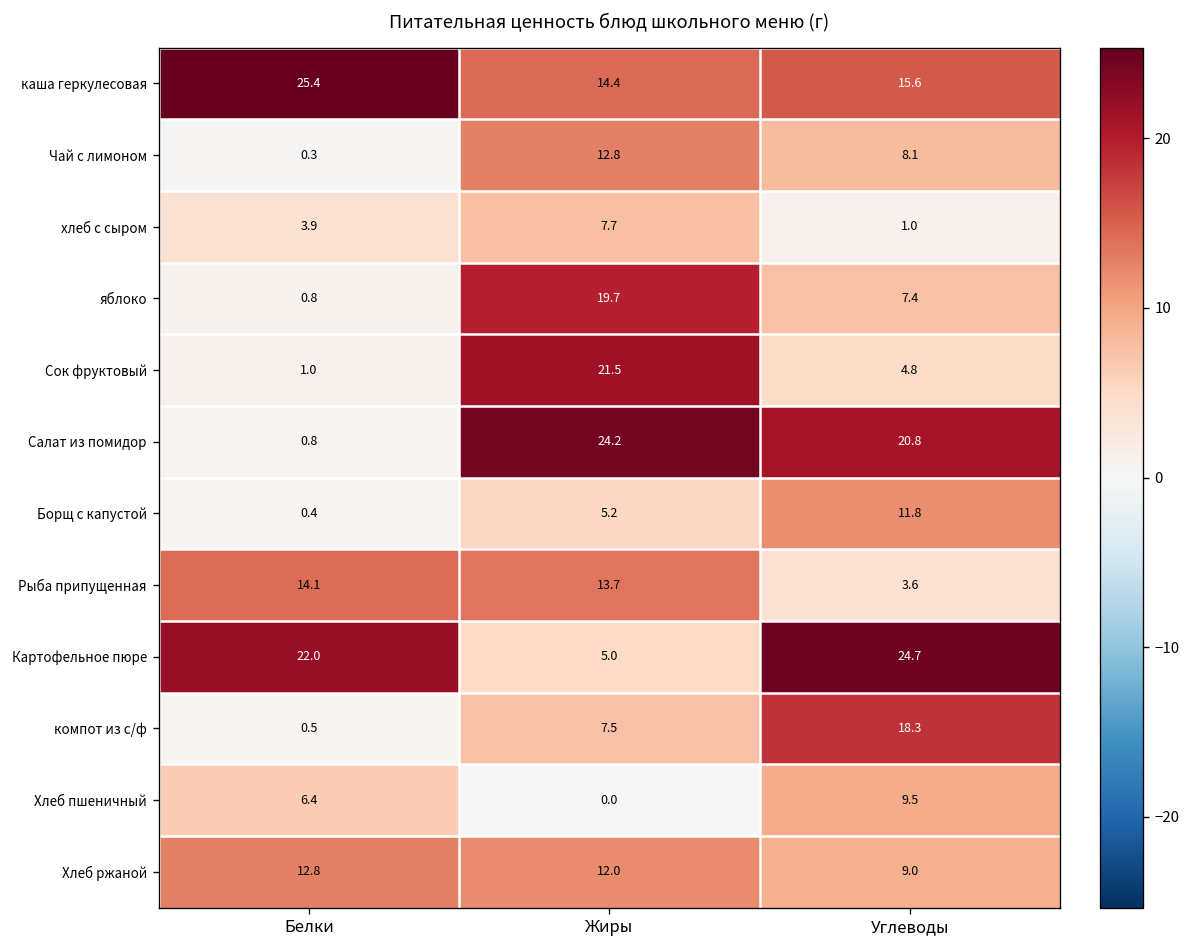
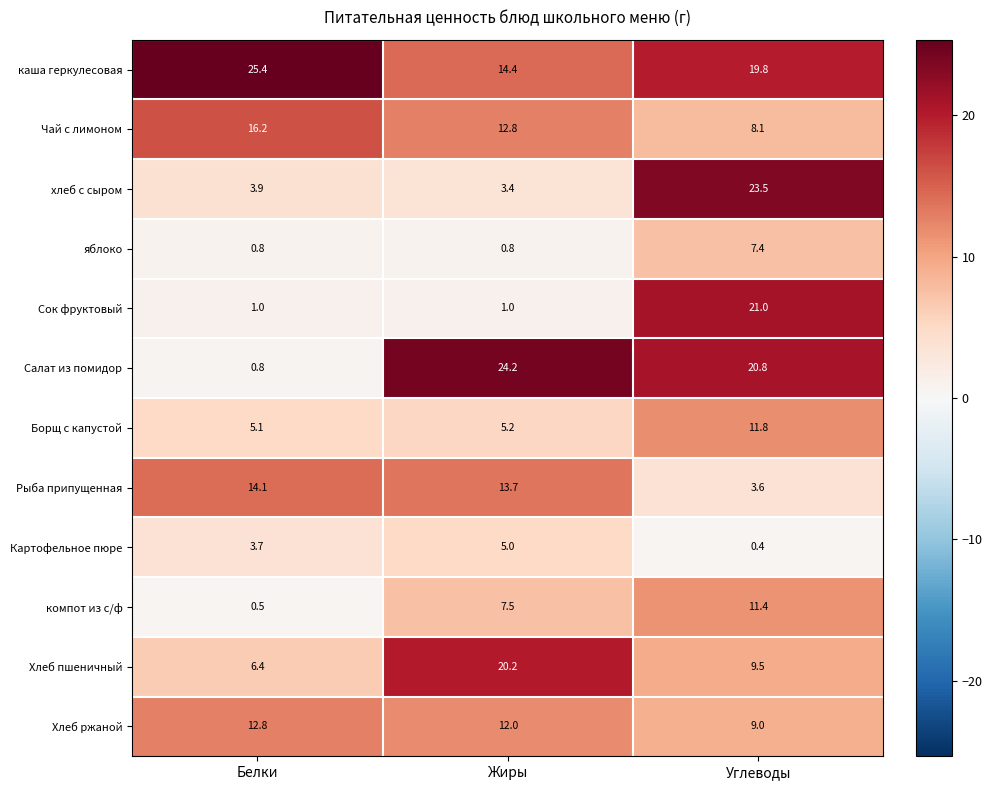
каша геркулесовая, Углеводы: 15.6 -> 19.8
Чай с лимоном, Белки: 0.3 -> 16.2
хлеб с сыром, Жиры: 7.7 -> 3.4
хлеб с сыром, Углеводы: 1.0 -> 23.5
яблоко, Жиры: 19.7 -> 0.8
Сок фруктовый, Жиры: 21.5 -> 1.0
Сок фруктовый, Углеводы: 4.8 -> 21.0
Борщ с капустой, Белки: 0.4 -> 5.1
Картофельное пюре, Белки: 22.0 -> 3.7
Картофельное пюре, Углеводы: 24.7 -> 0.4
компот из с/ф, Углеводы: 18.3 -> 11.4
Хлеб пшеничный, Жиры: 0.0 -> 20.2
